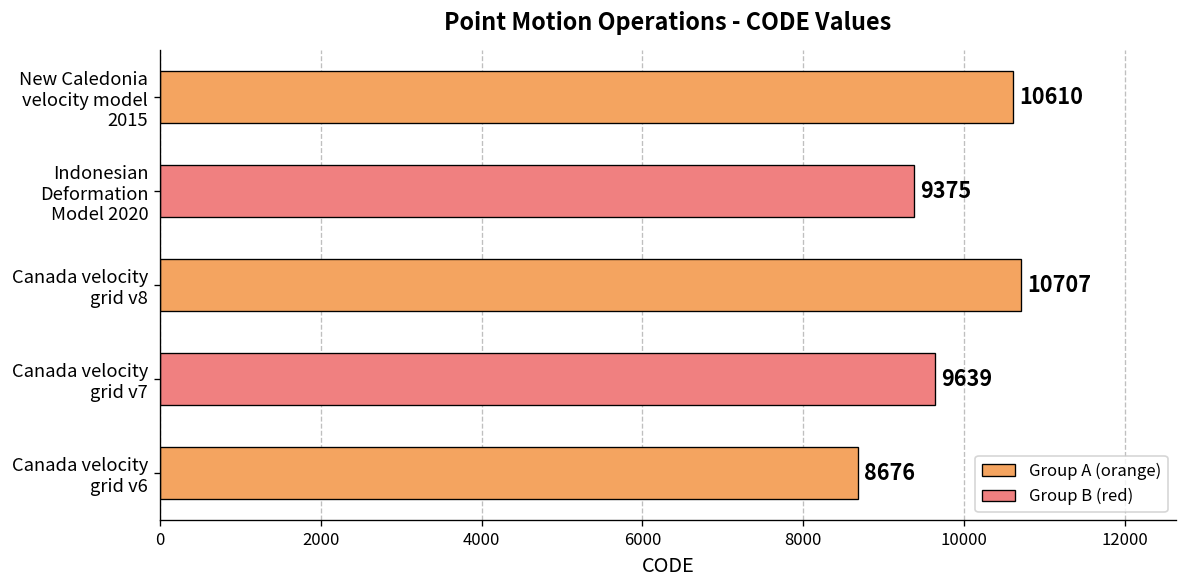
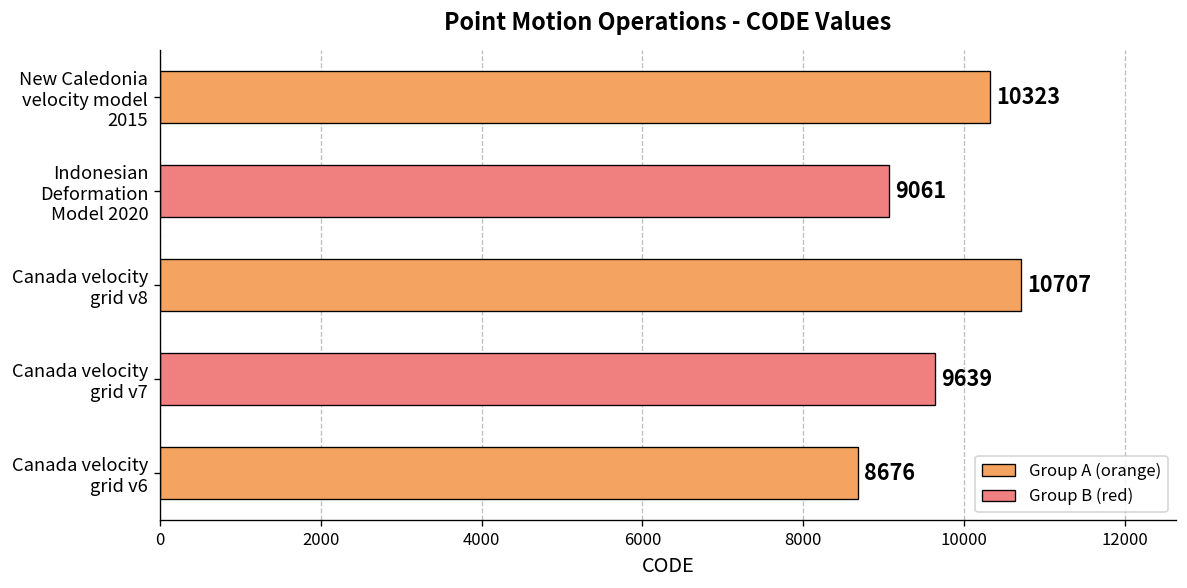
New Caledonia velocity model 2015: 10610 -> 10323
Indonesian Deformation Model 2020: 9375 -> 9061
